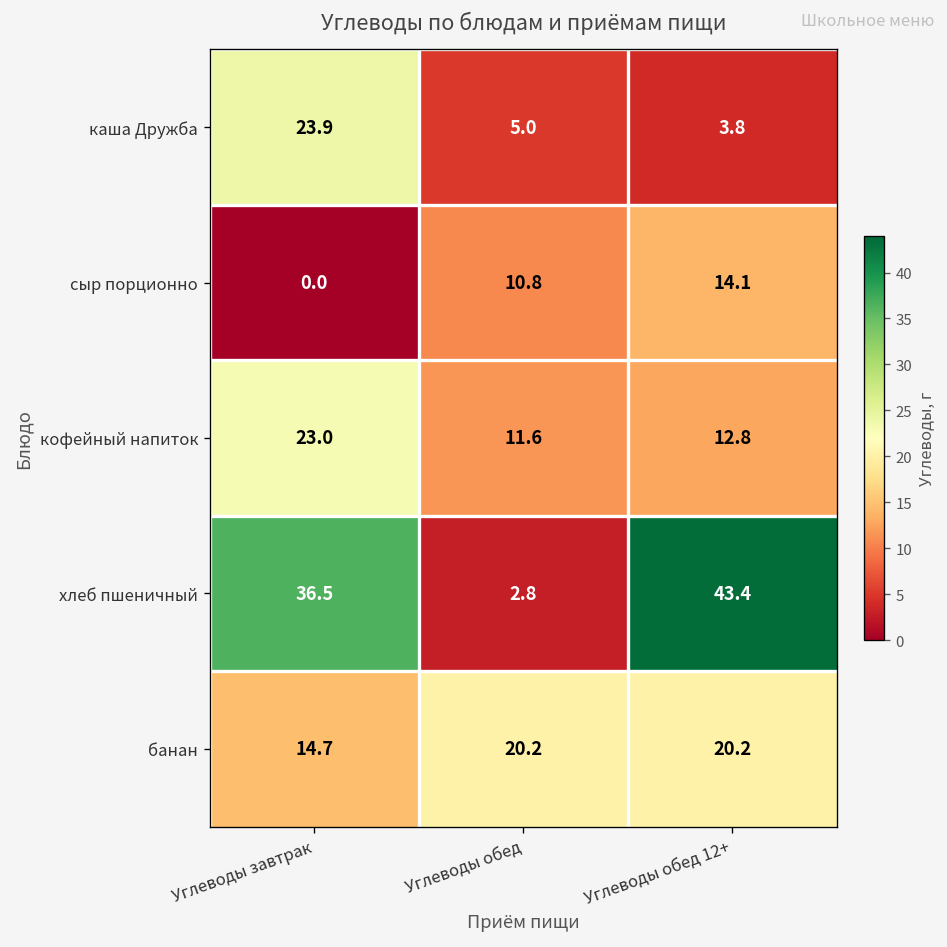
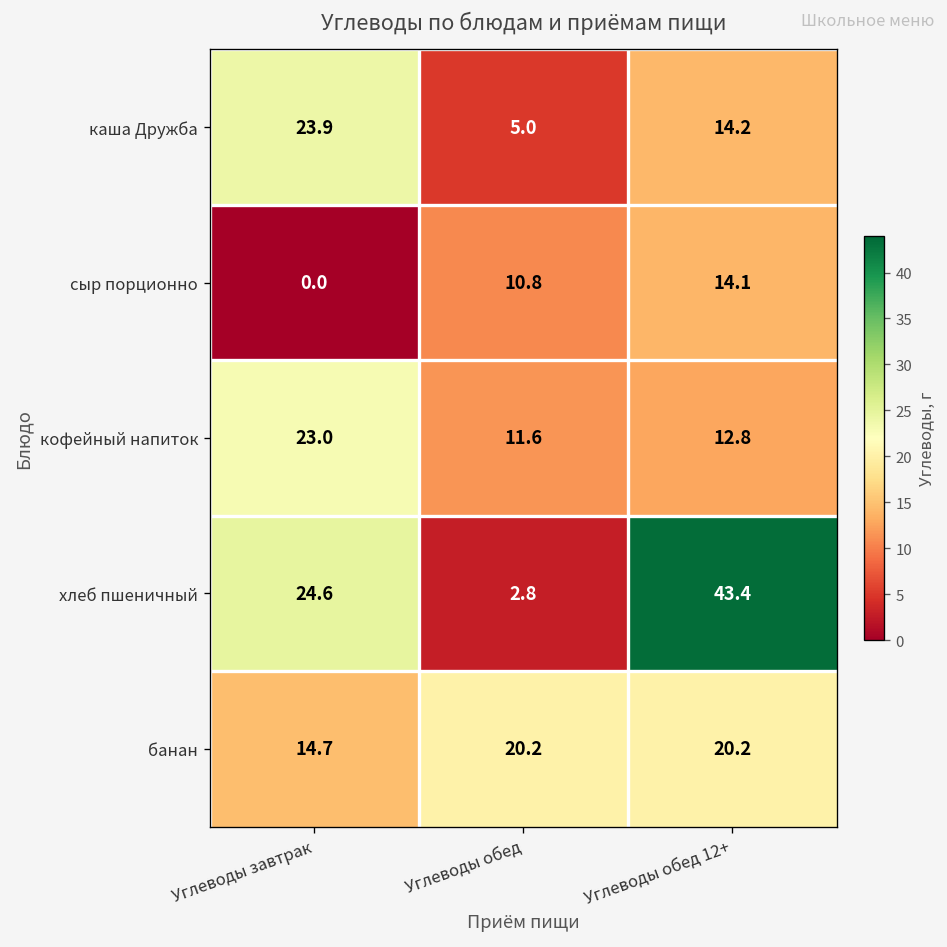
каша Дружба, Углеводы обед 12+: 3.8 -> 14.2
хлеб пшеничный, Углеводы завтрак: 36.5 -> 24.6
